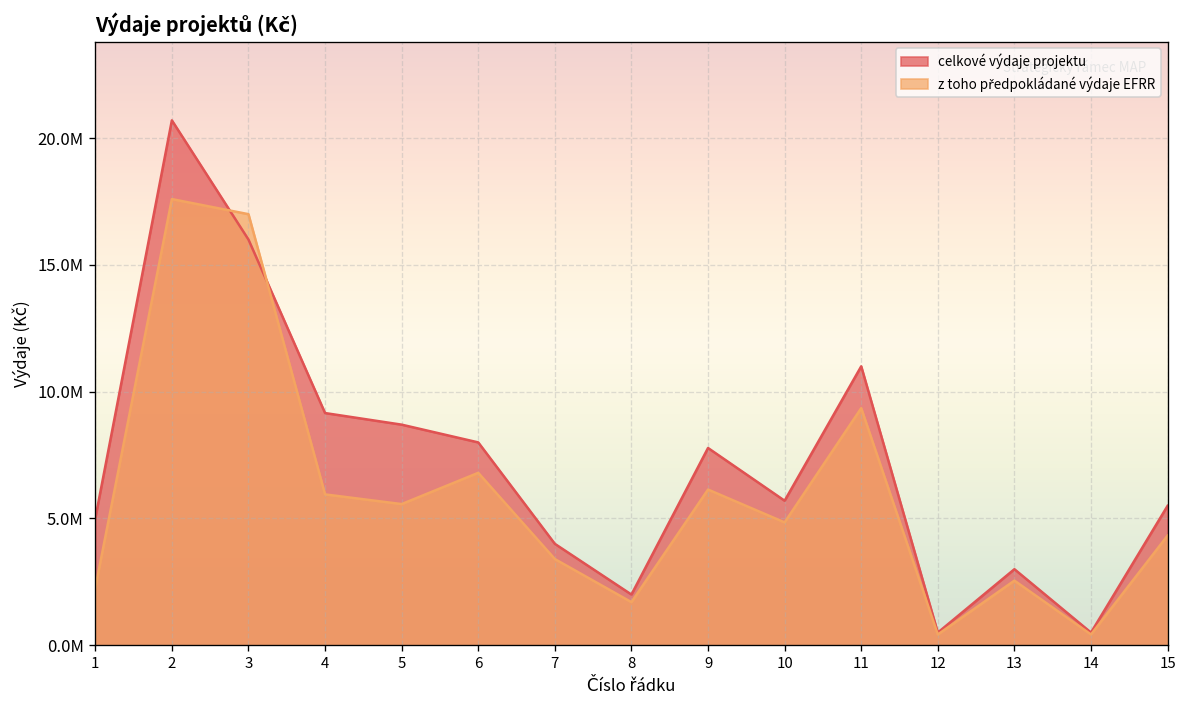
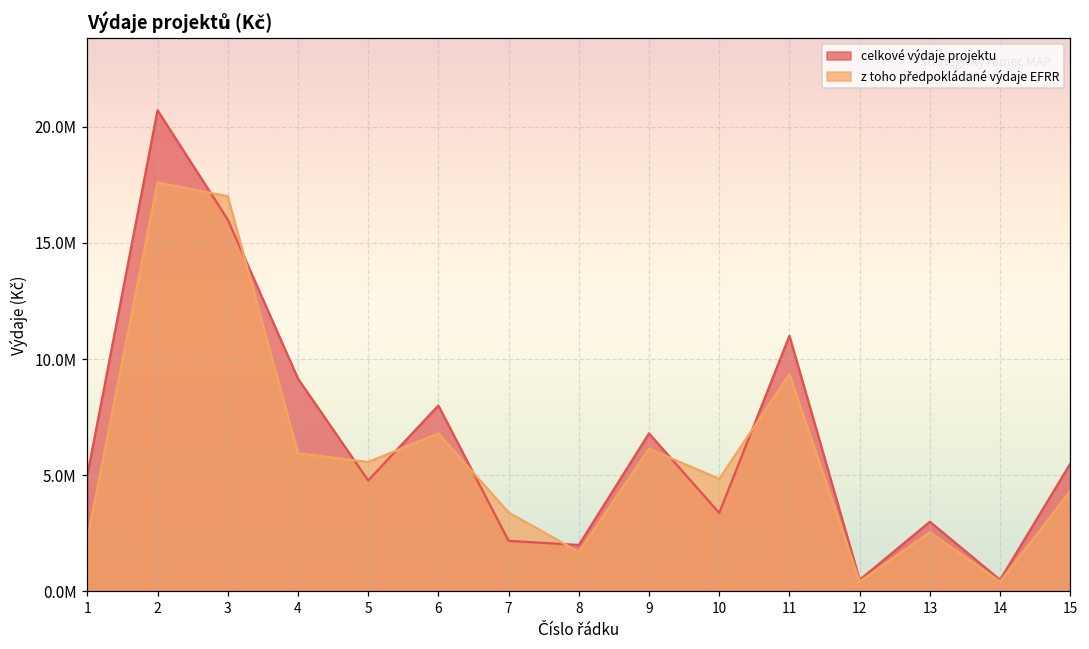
celkové výdaje projektu, 5: 8700000 -> 4800000
celkové výdaje projektu, 7: 4000000 -> 2200000
celkové výdaje projektu, 9: 7800000 -> 6800000
celkové výdaje projektu, 10: 5700000 -> 3400000
